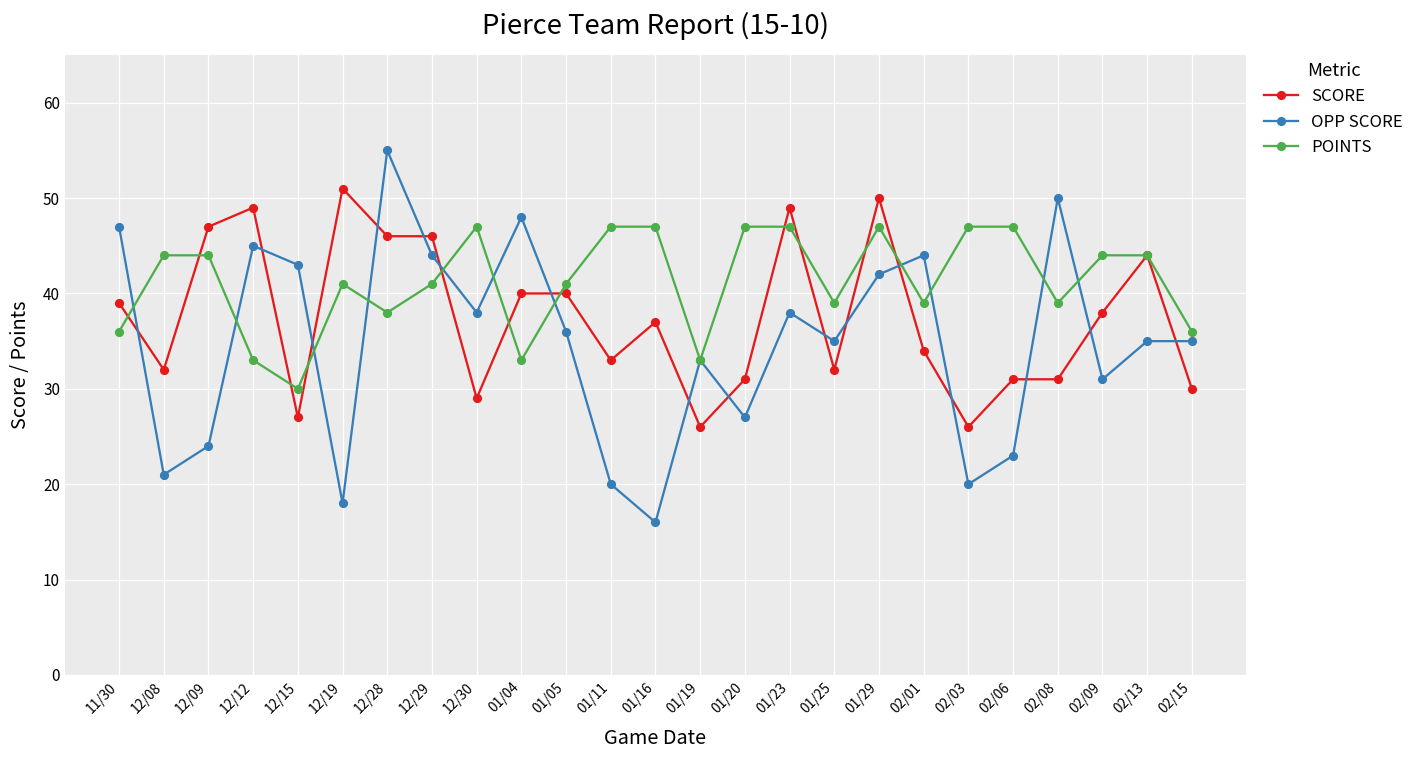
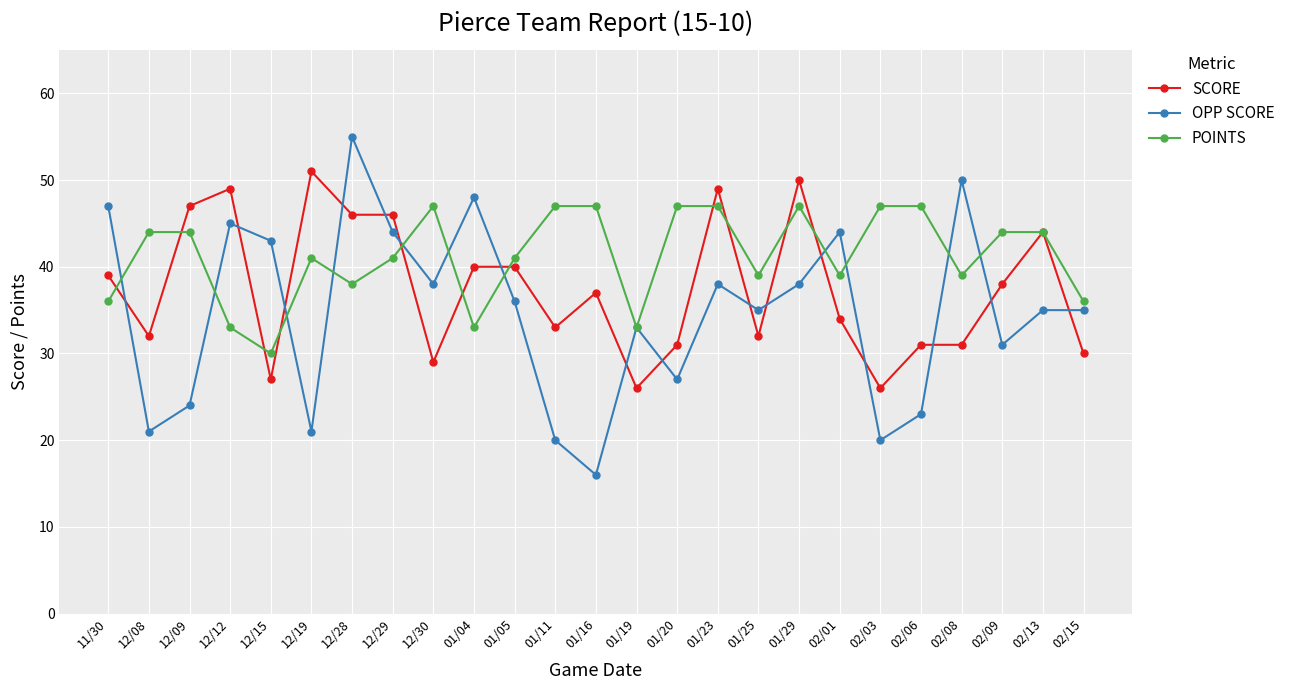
OPP SCORE, 12/19: 18 -> 21
OPP SCORE, 01/29: 42 -> 38
